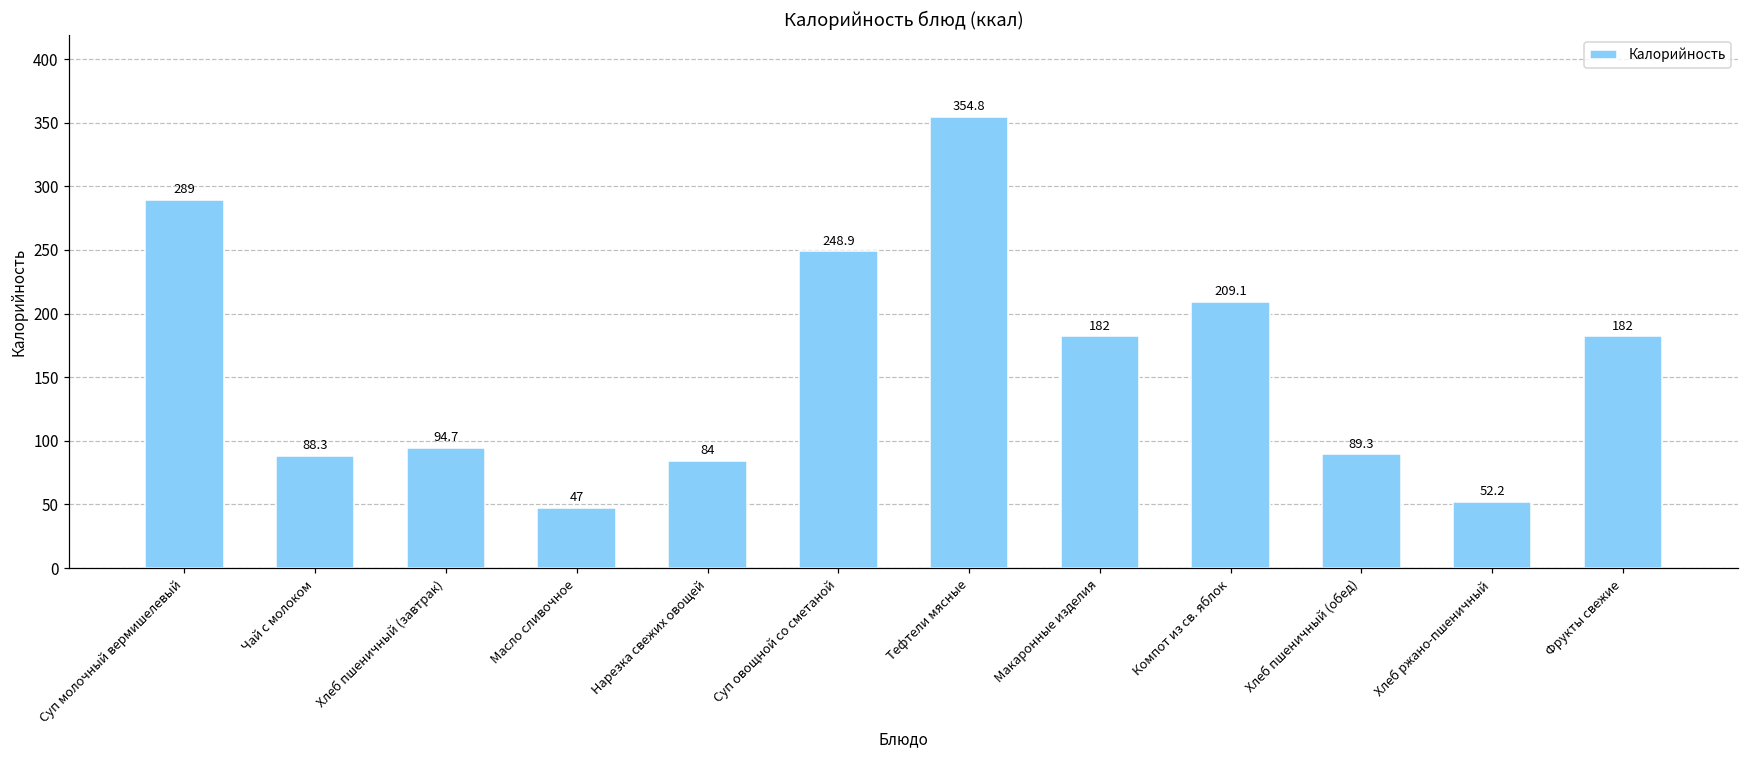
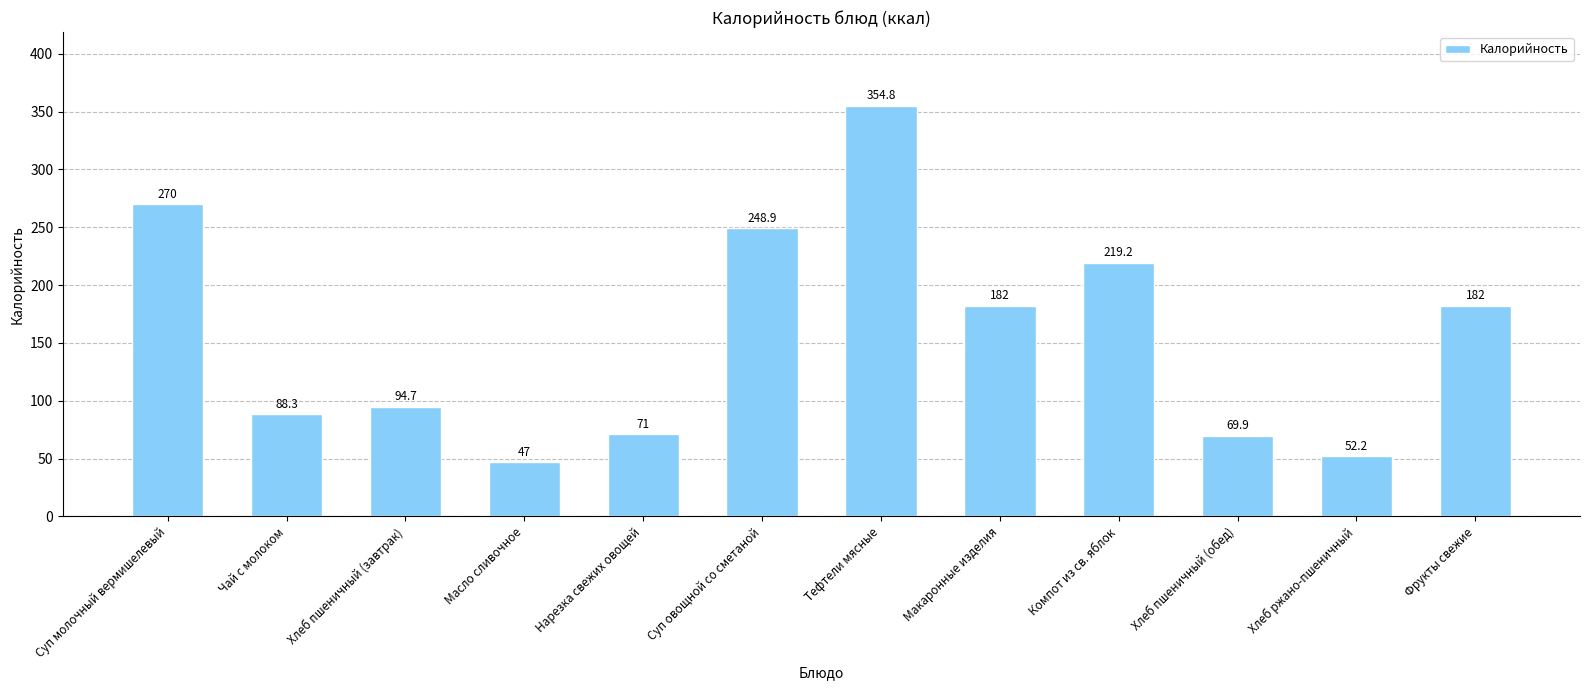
Суп молочный вермишелевый: 289 -> 270
Нарезка свежих овощей: 84 -> 71
Компот из св. яблок: 209.1 -> 219.2
Хлеб пшеничный (обед): 89.3 -> 69.9
